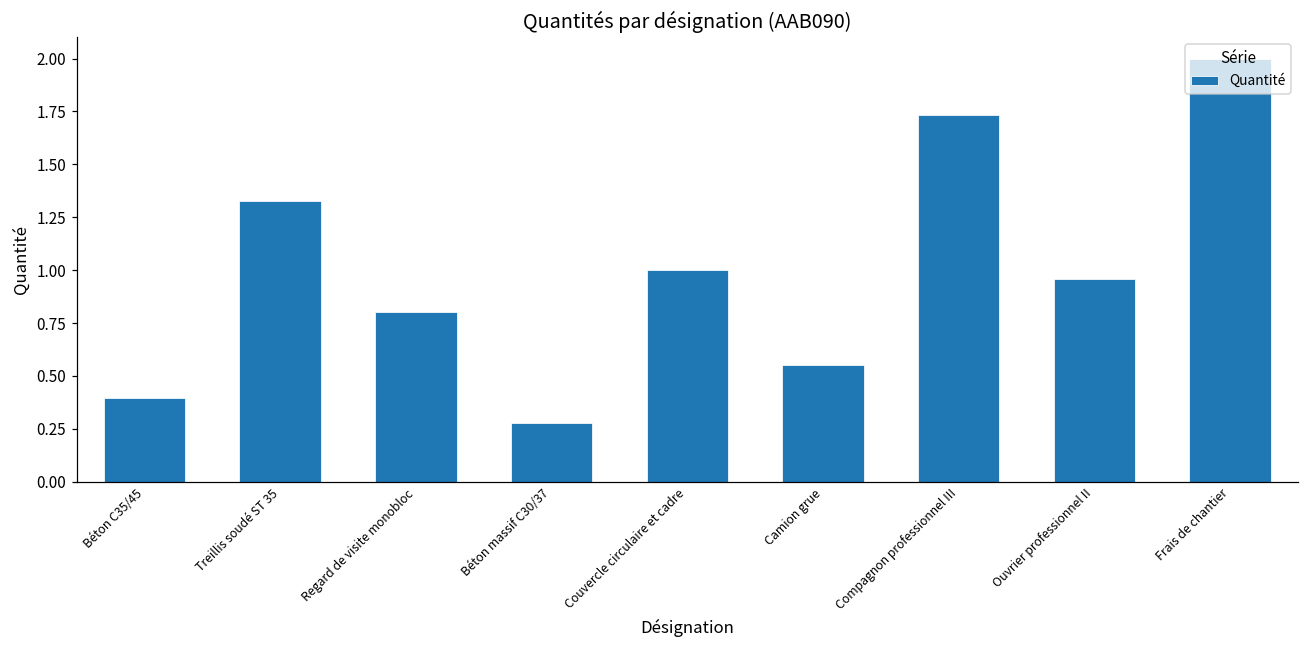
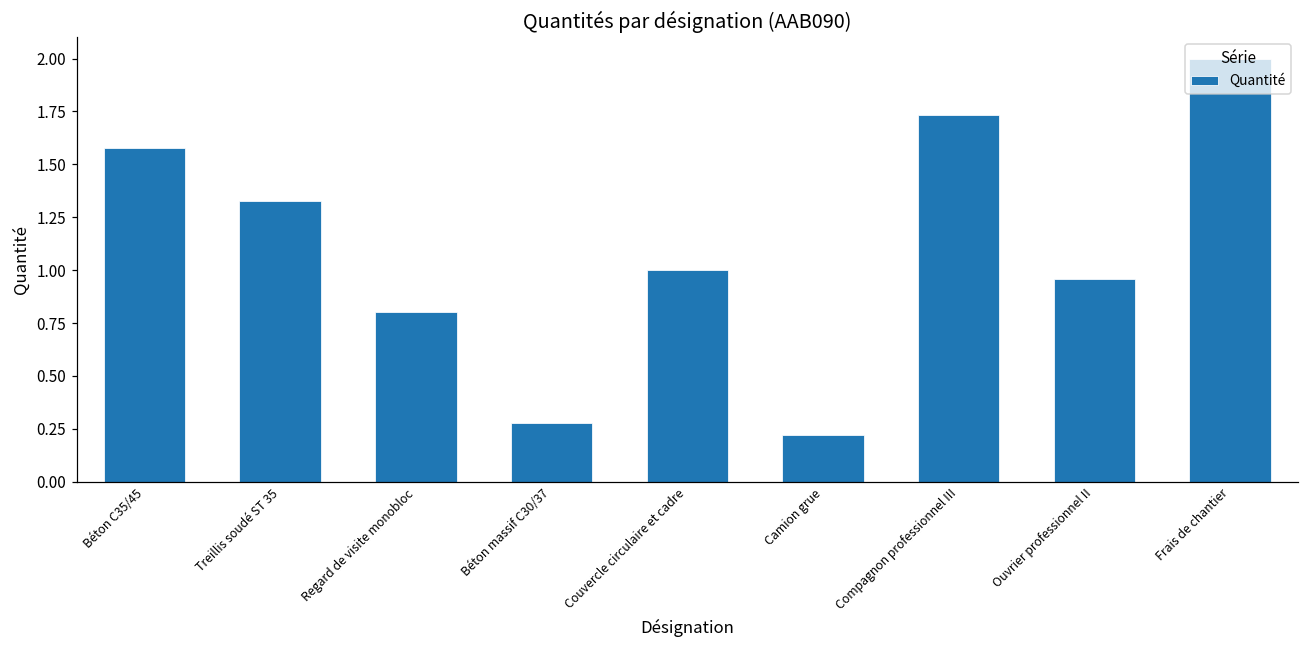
Béton C35/45: 0.40 -> 1.58
Camion grue: 0.55 -> 0.22
